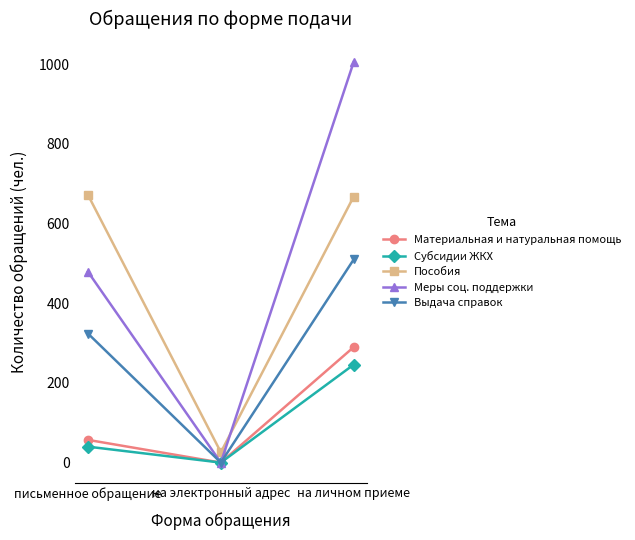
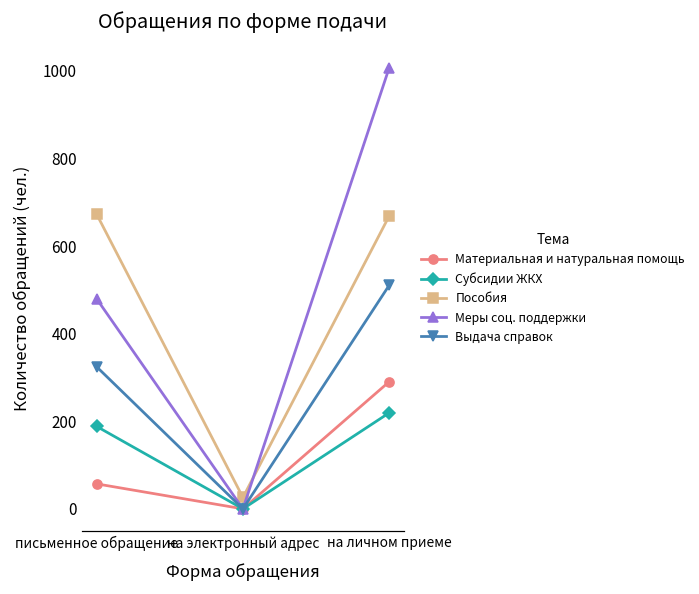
Субсидии ЖКХ, письменное обращение: 40 -> 190
Субсидии ЖКХ, на личном приеме: 250 -> 220
